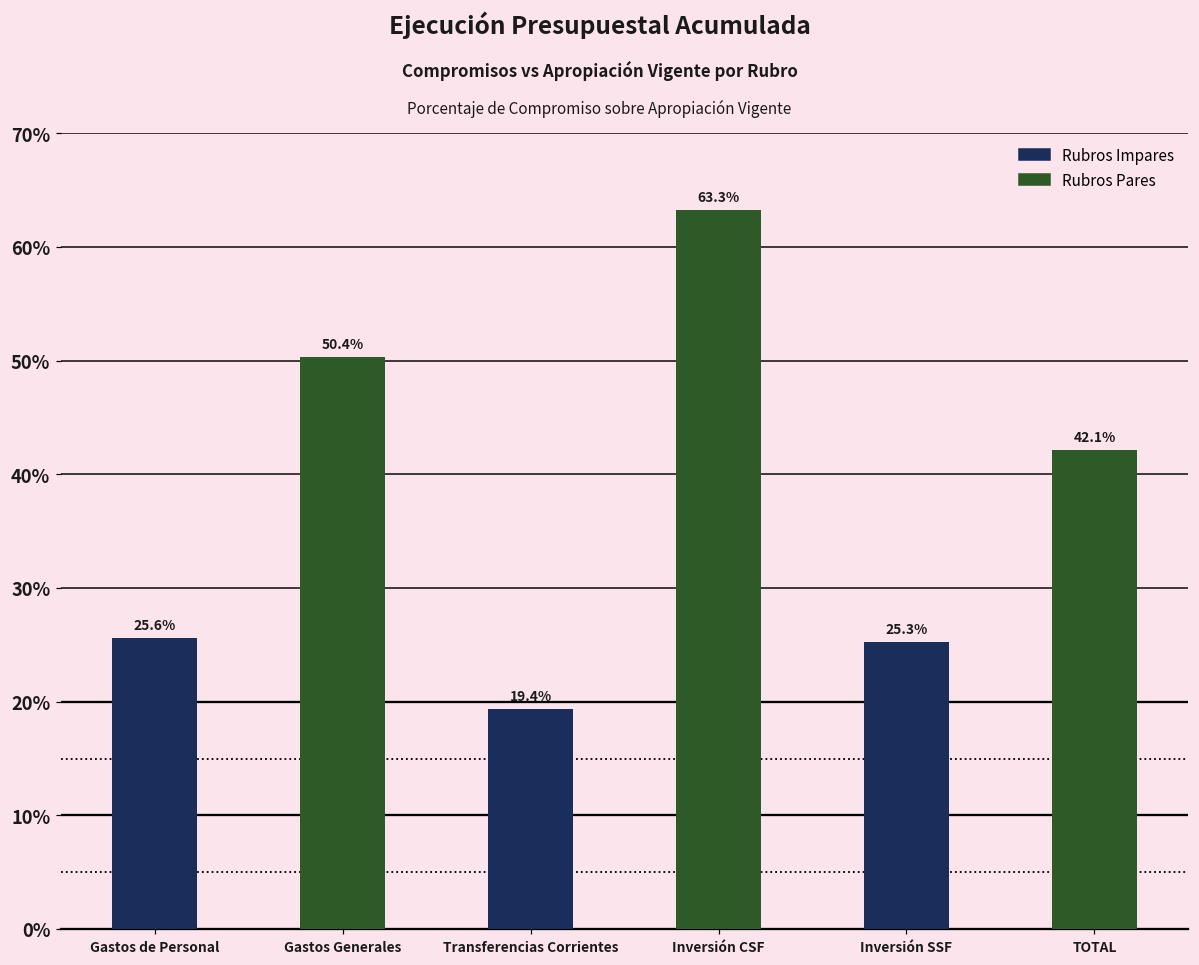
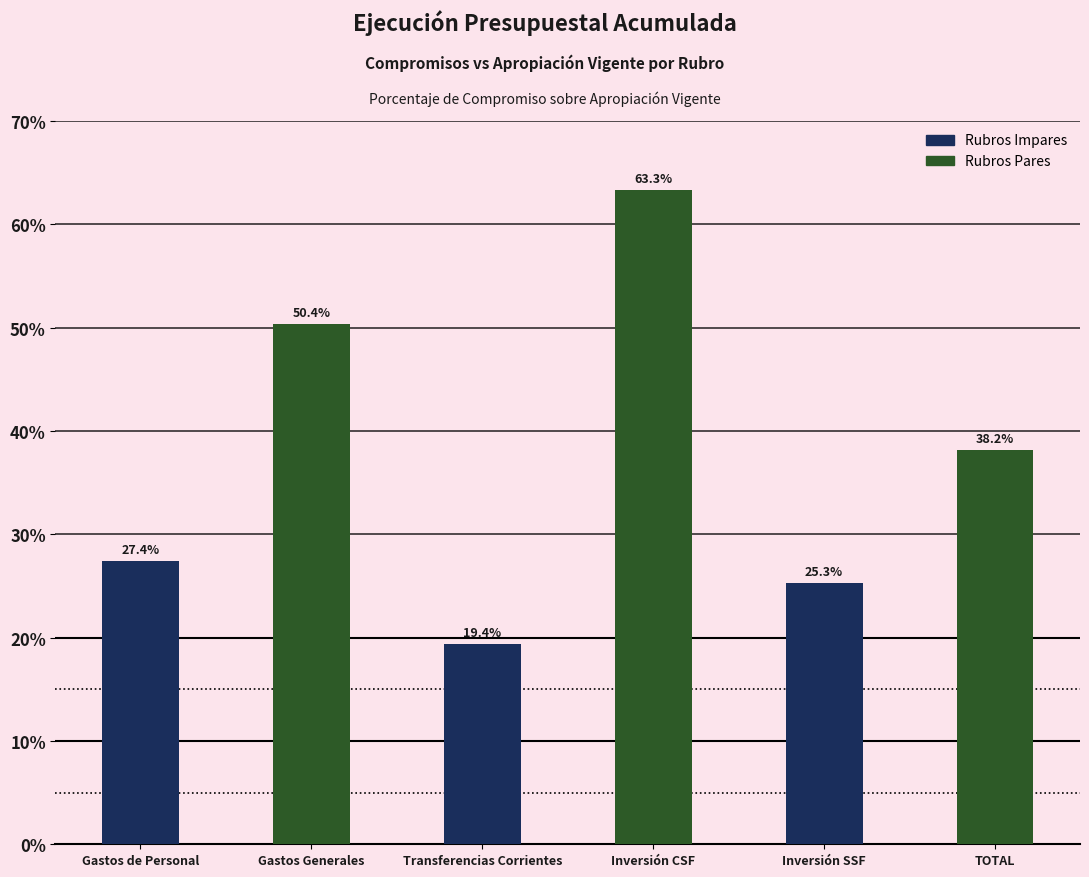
Gastos de Personal: 25.6% -> 27.4%
TOTAL: 42.1% -> 38.2%
